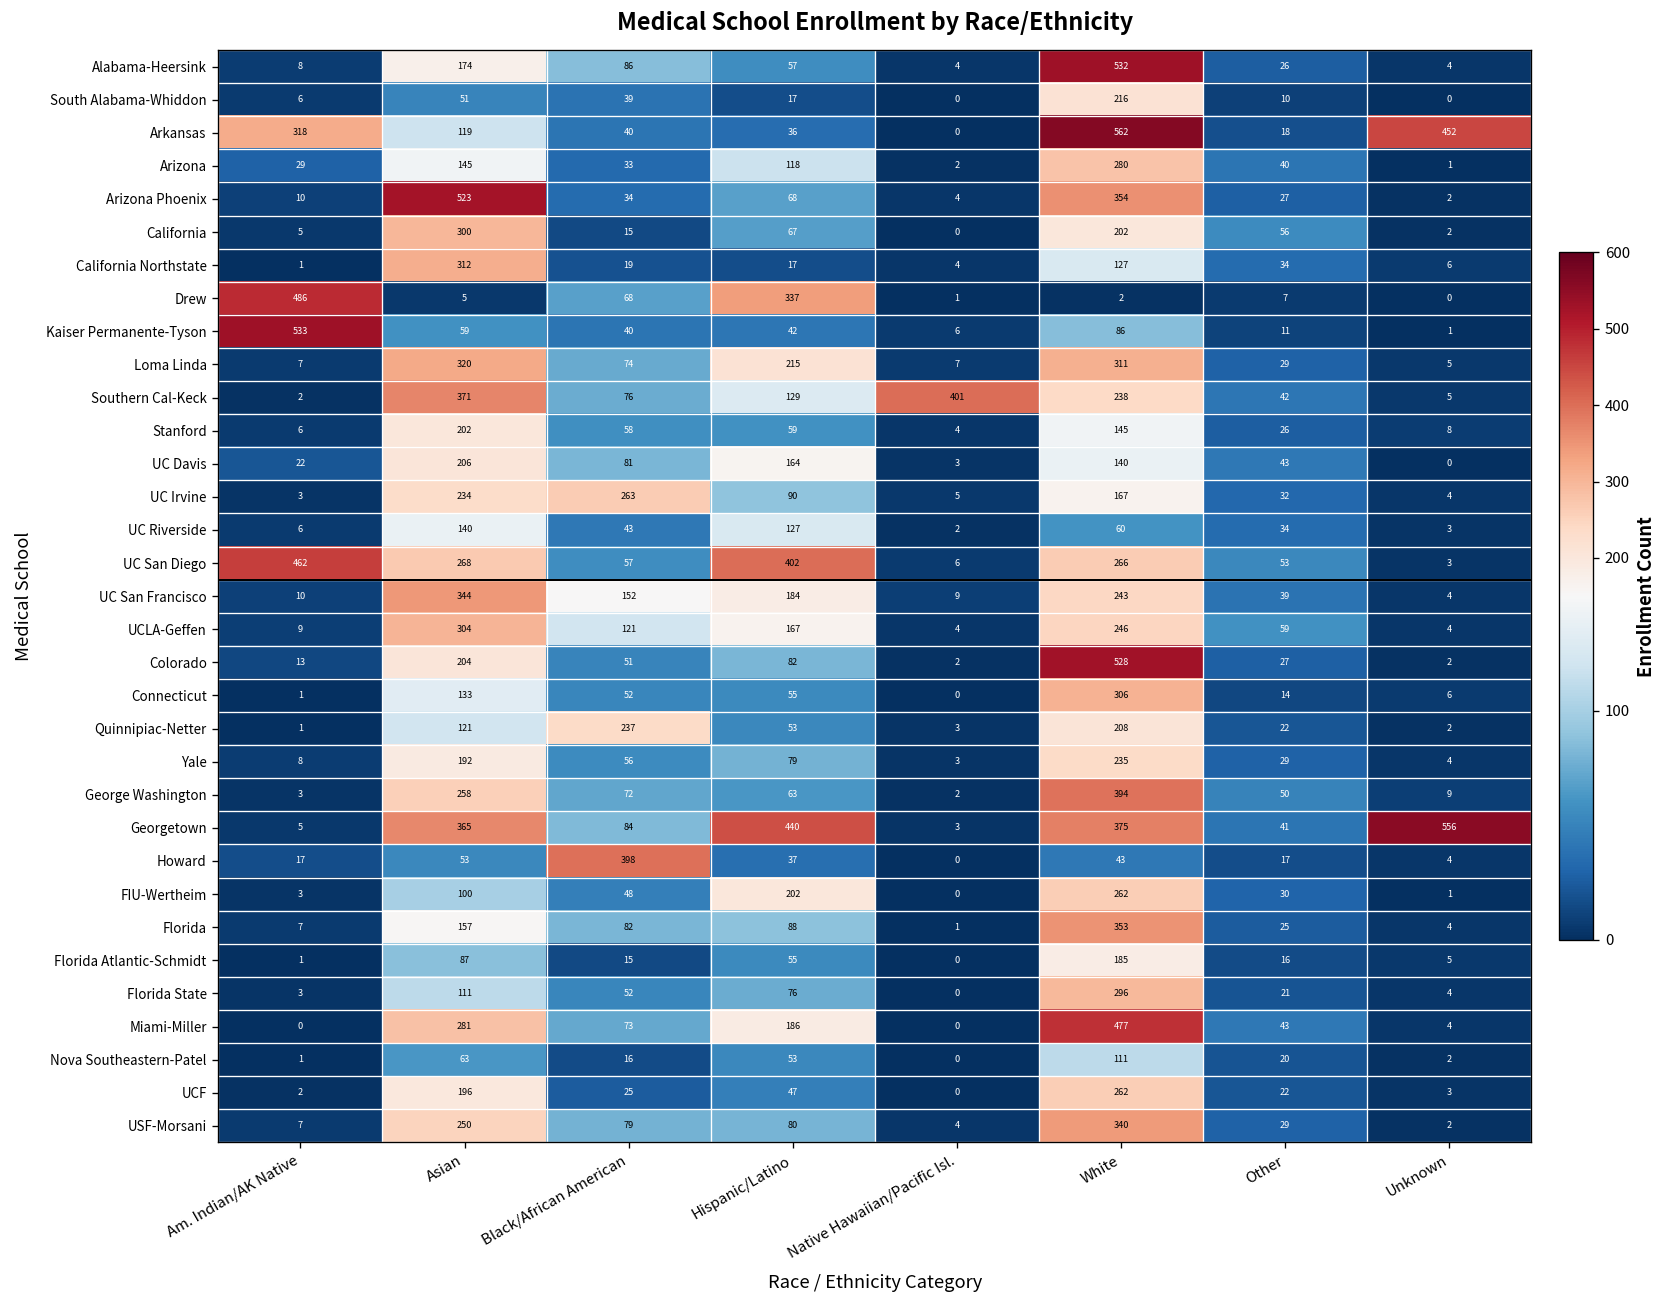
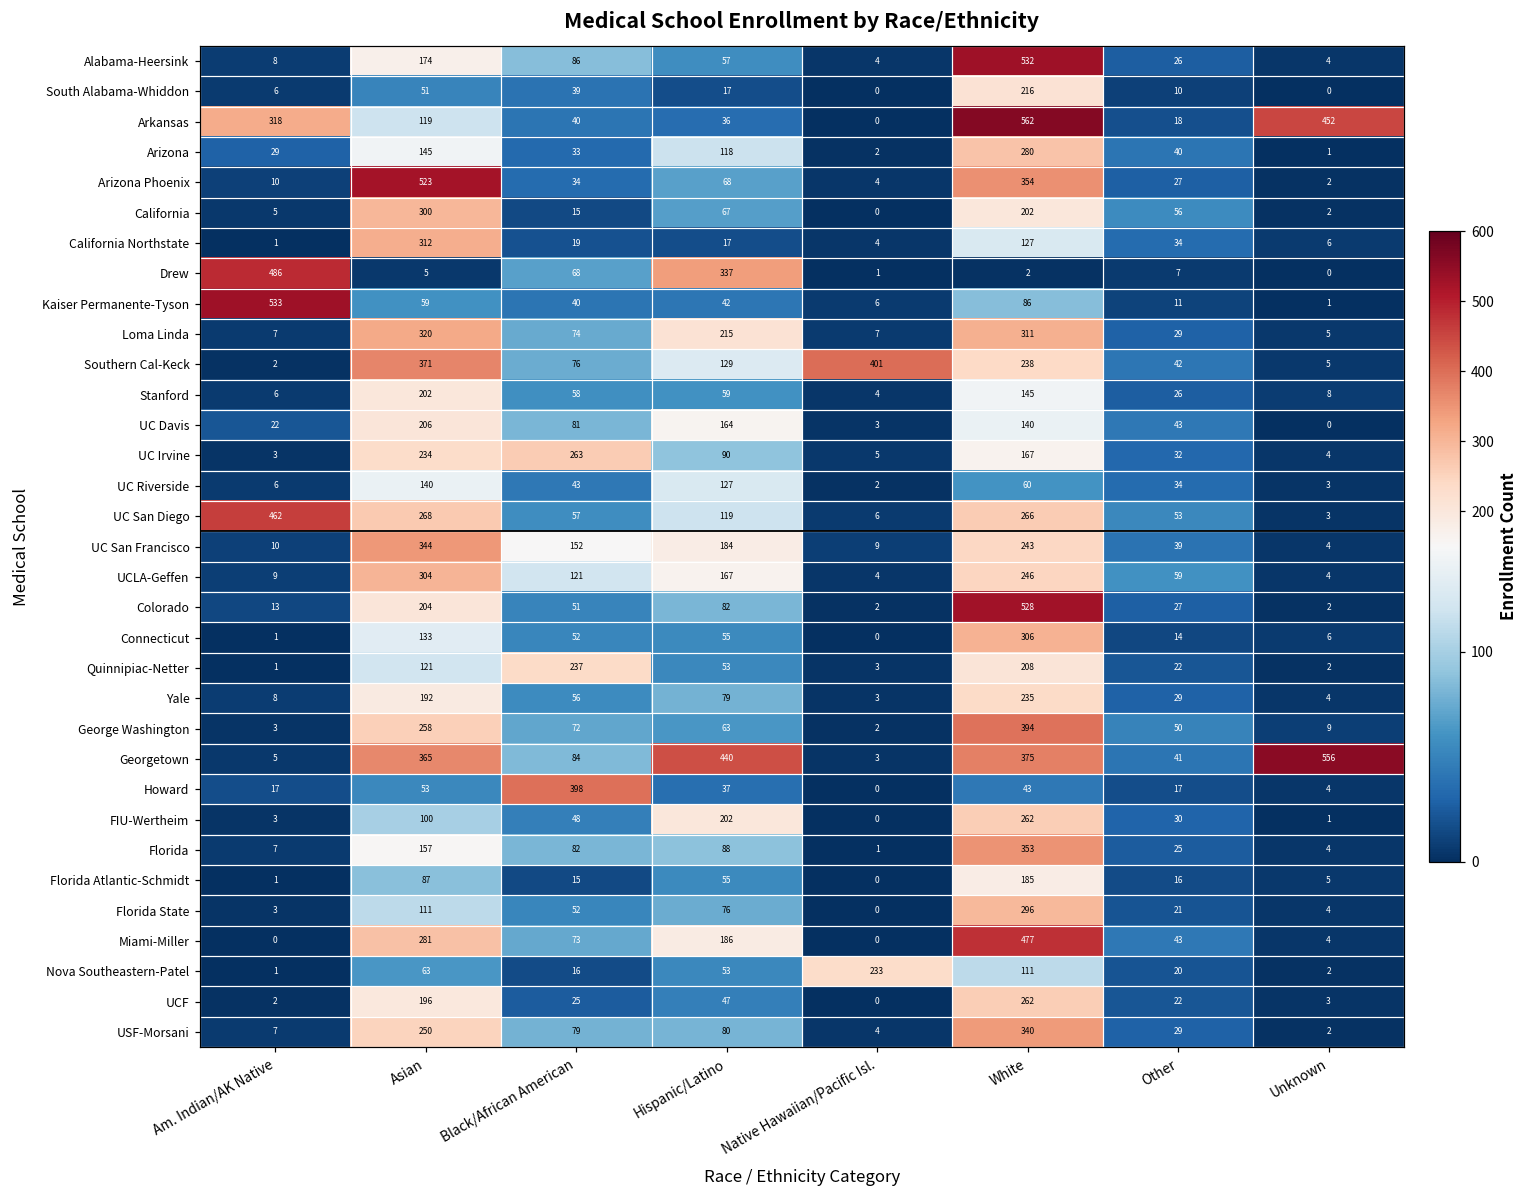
UC San Diego, Hispanic/Latino: 402 -> 119
Nova Southeastern-Patel, Native Hawaiian/Pacific Isl.: 0 -> 233
